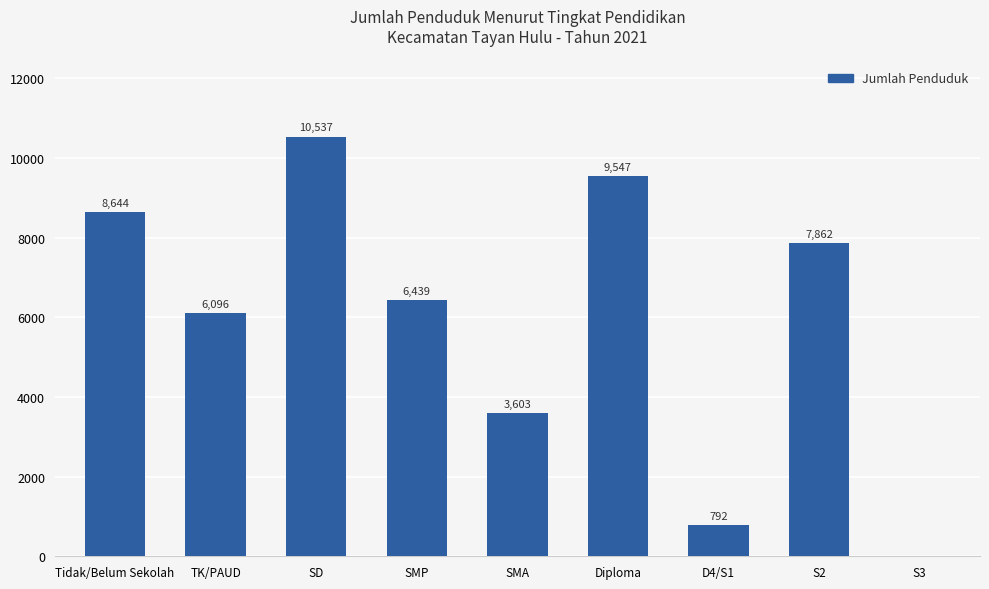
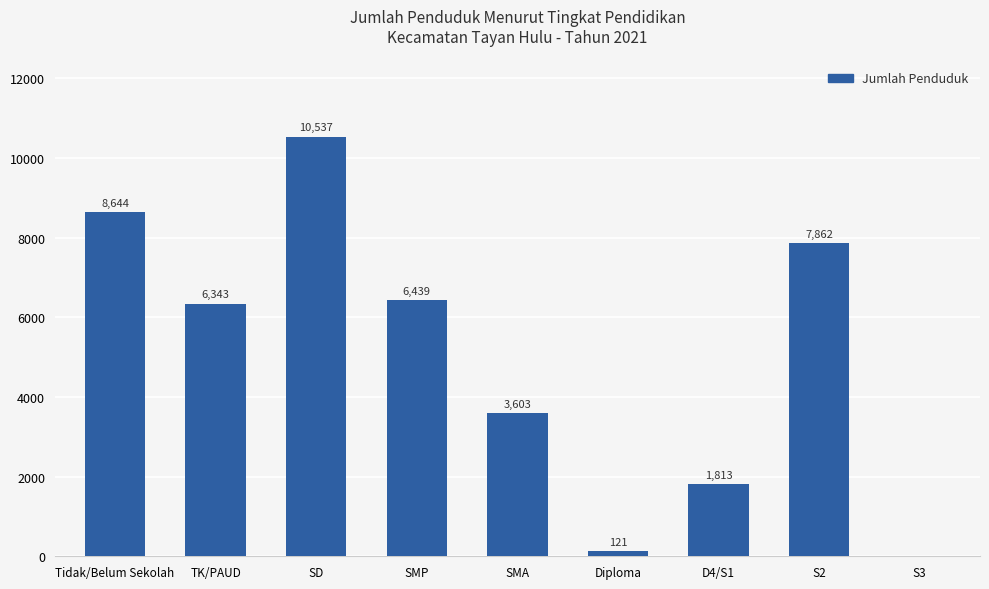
TK/PAUD: 6,096 -> 6,343
Diploma: 9,547 -> 121
D4/S1: 792 -> 1,813
